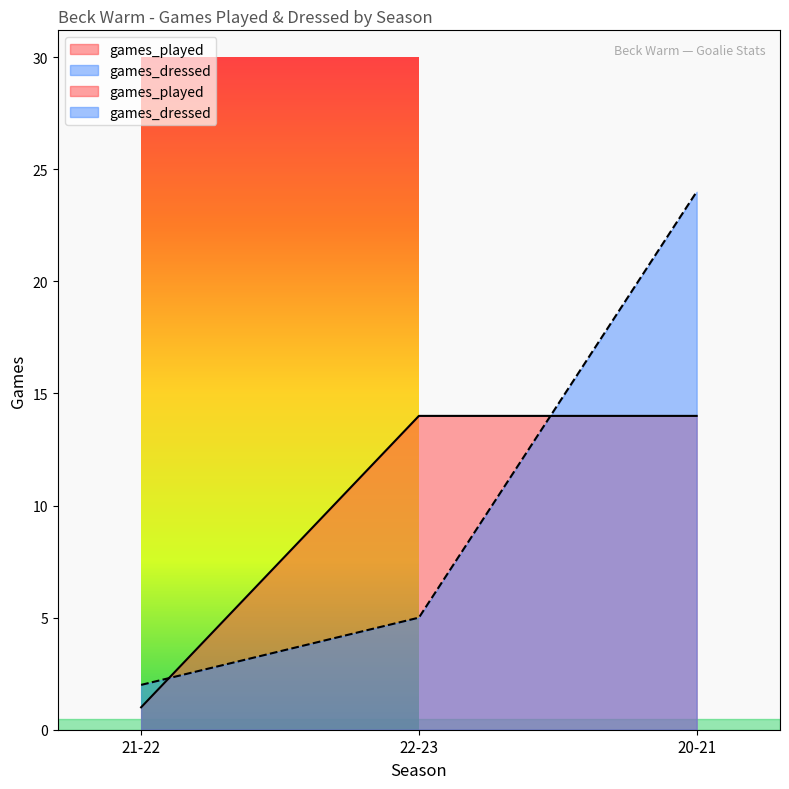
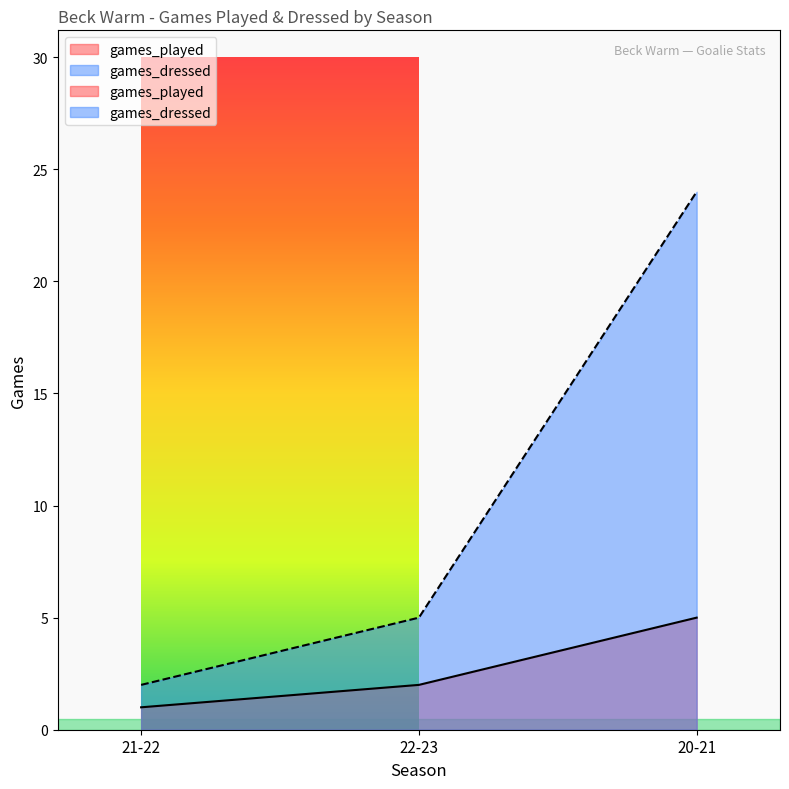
games_played, 22-23: 14 -> 2
games_played, 20-21: 14 -> 5
